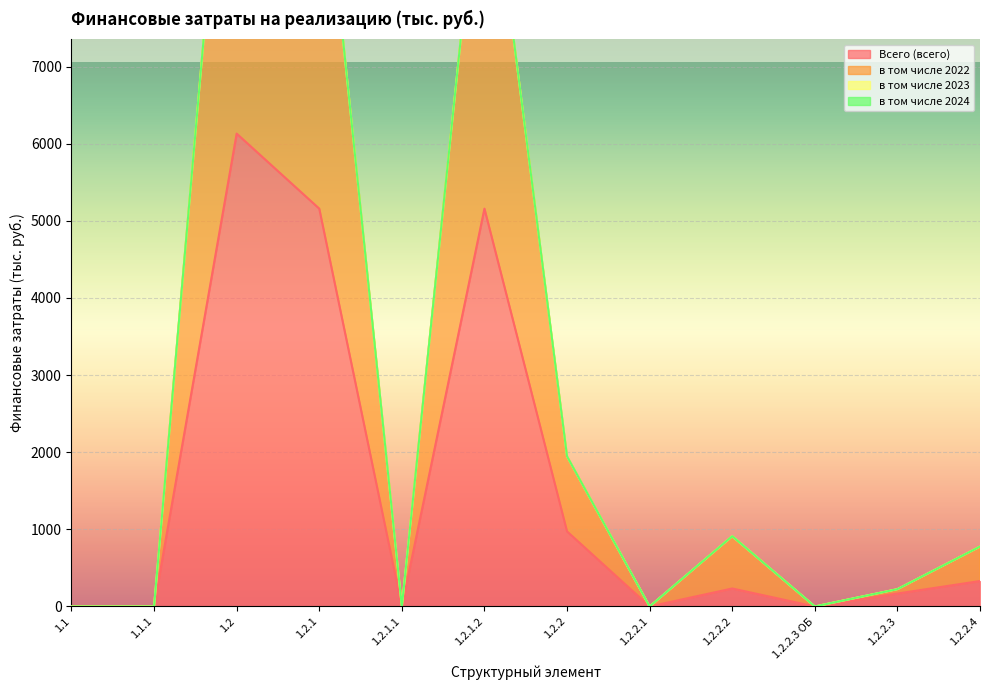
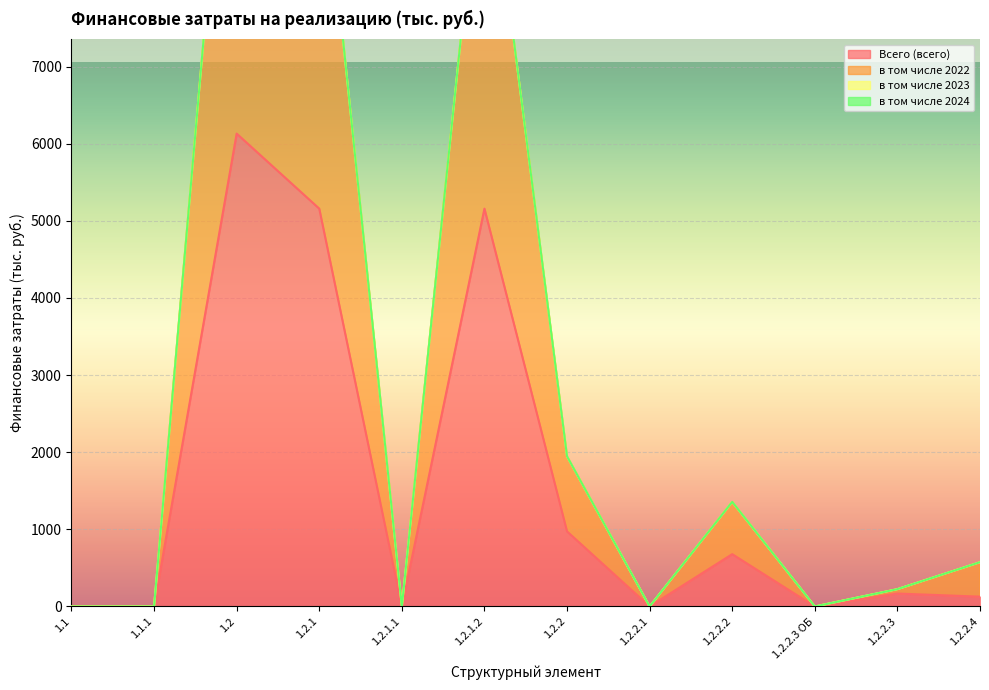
Всего (всего), 1.2.2.2: 200 -> 700
Всего (всего), 1.2.2.4: 300 -> 100
